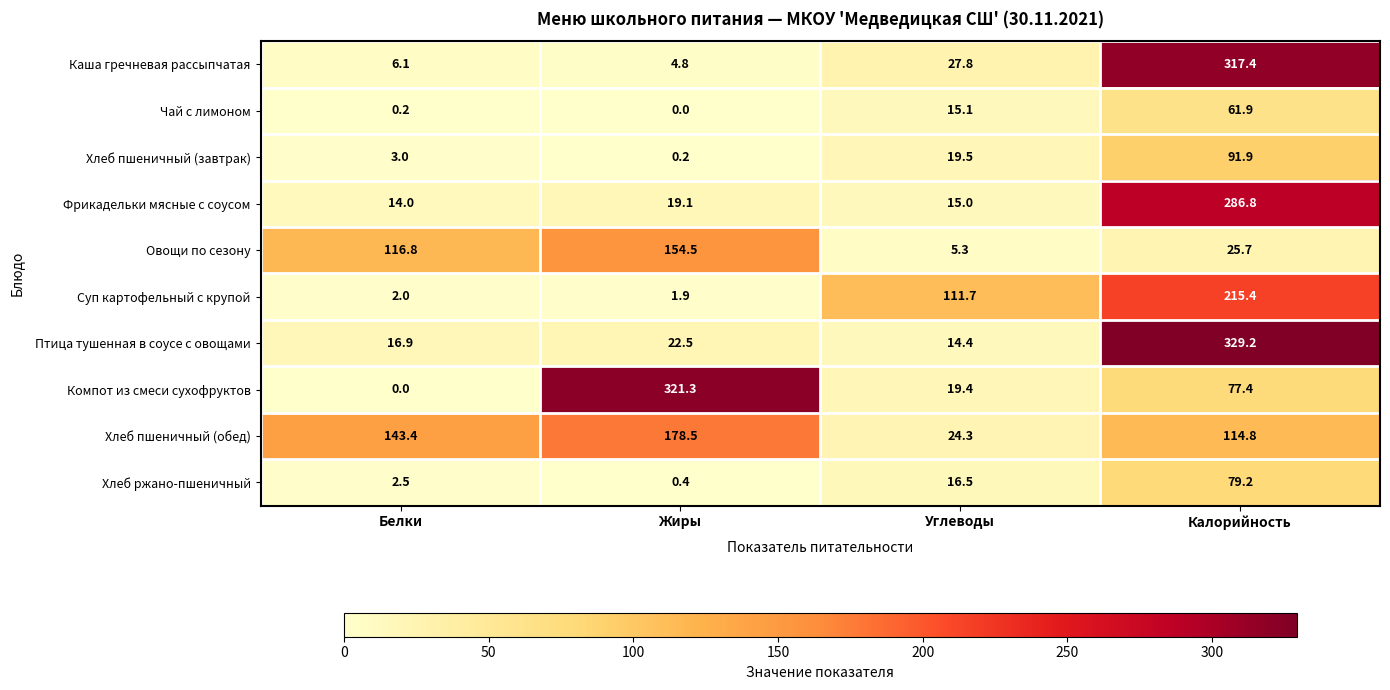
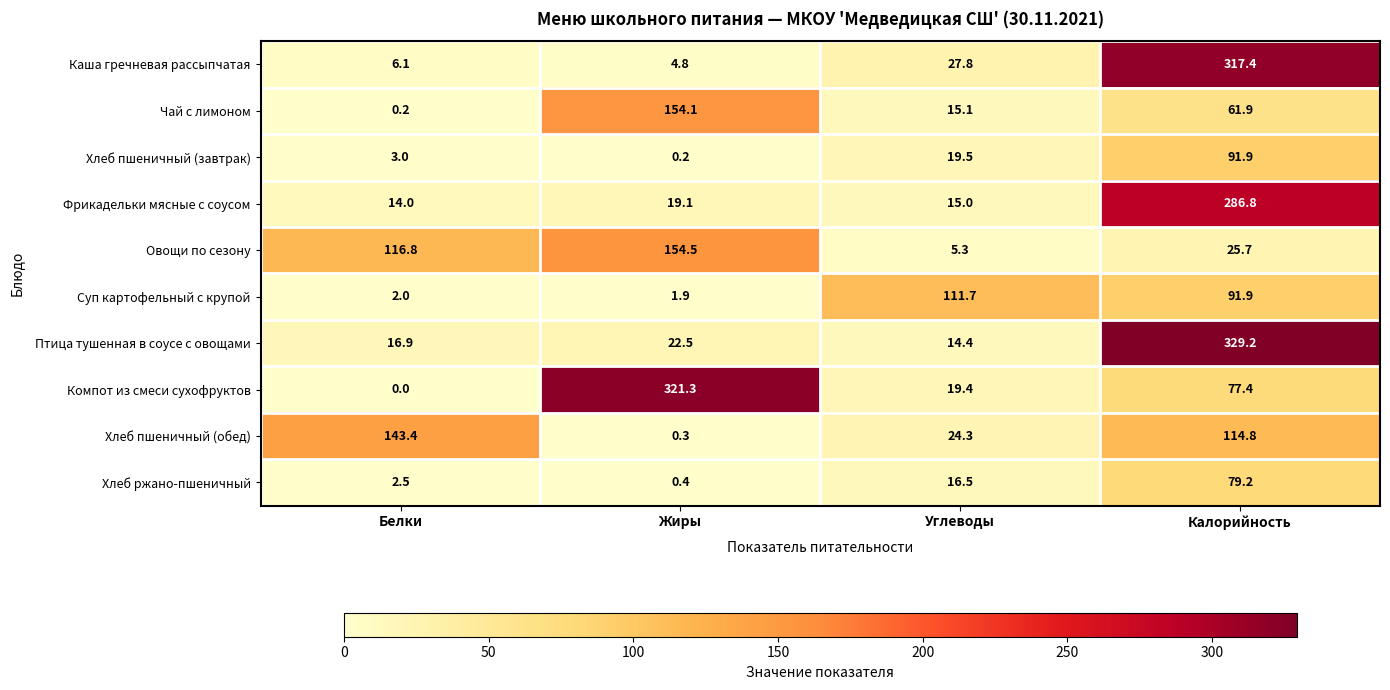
Чай с лимоном, Жиры: 0.0 -> 154.1
Суп картофельный с крупой, Калорийность: 215.4 -> 91.9
Хлеб пшеничный (обед), Жиры: 178.5 -> 0.3
